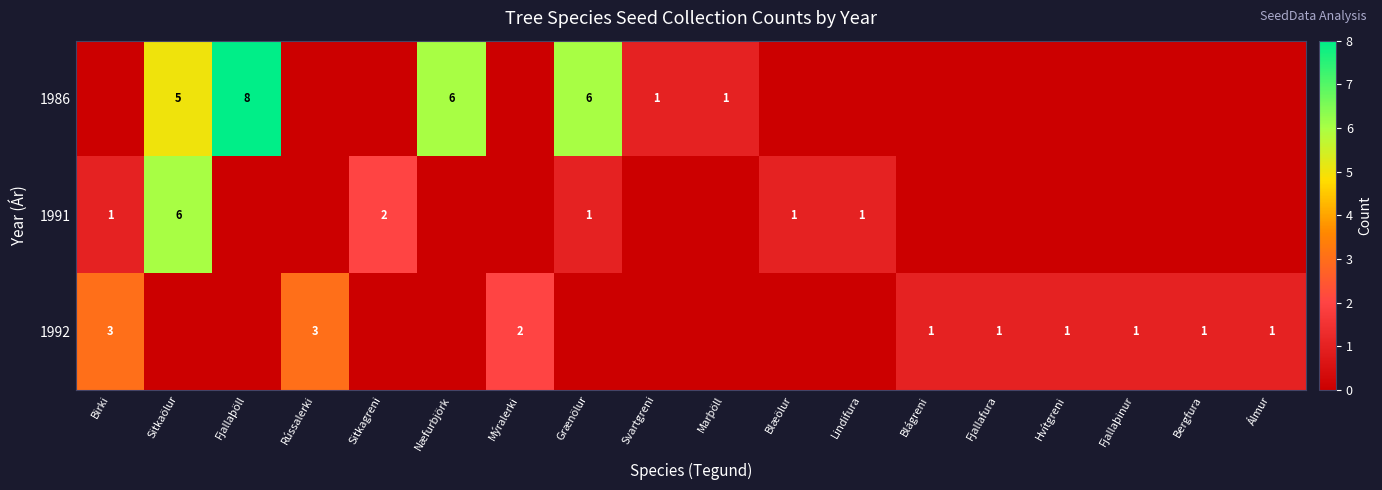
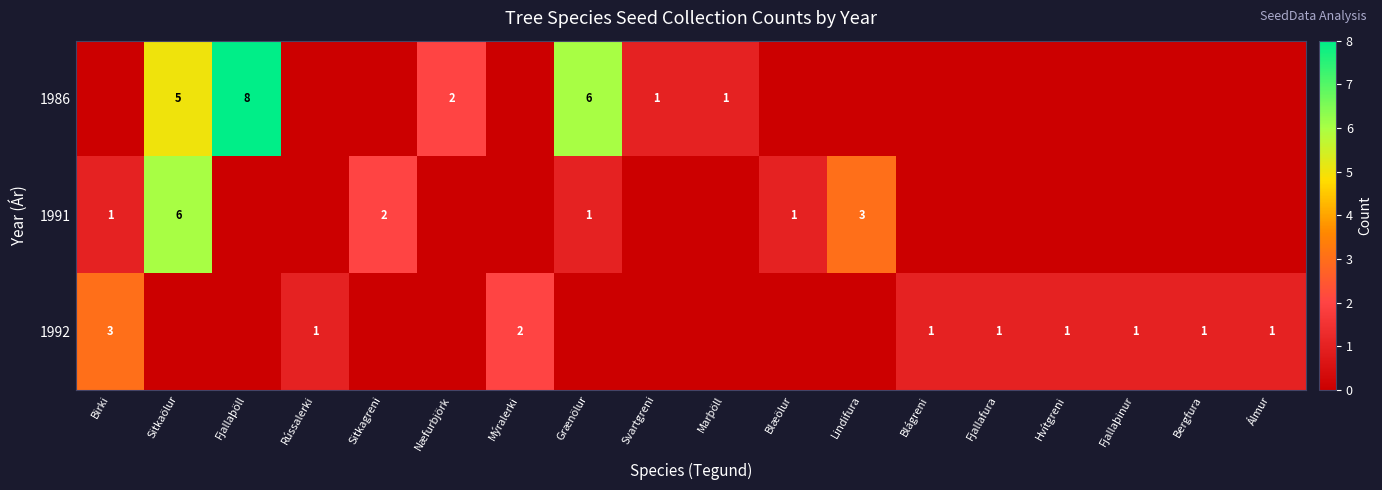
1986, Næfurbjörk: 6 -> 2
1991, Lindifura: 1 -> 3
1992, Rússalerki: 3 -> 1
